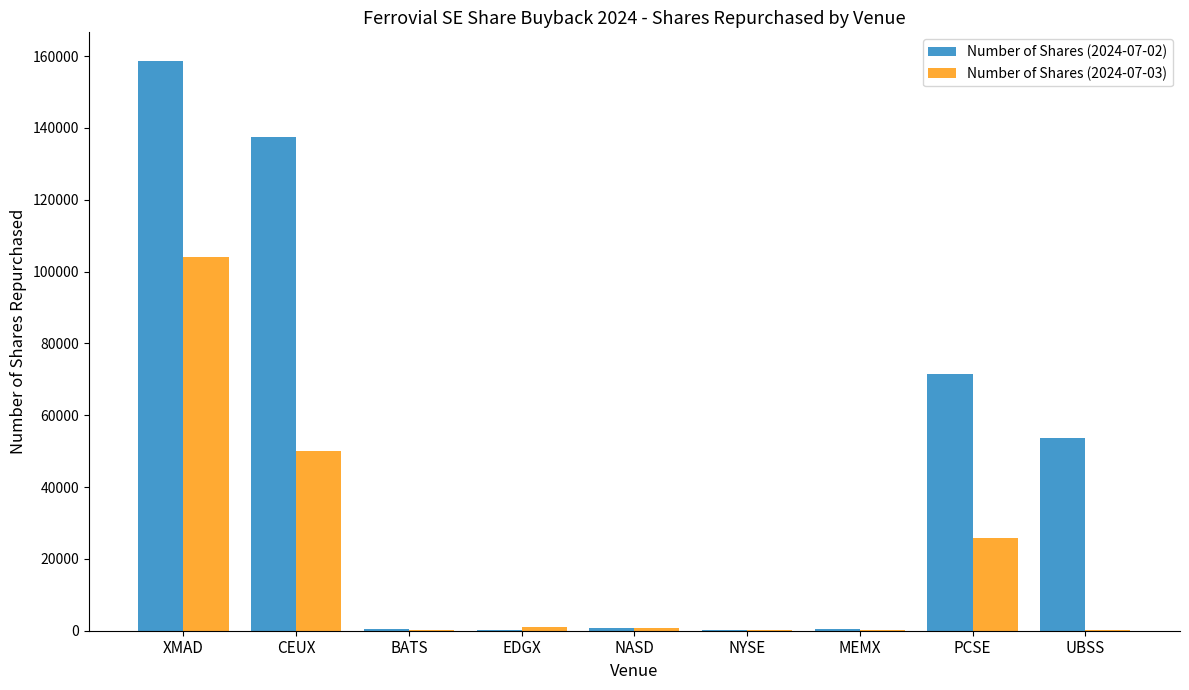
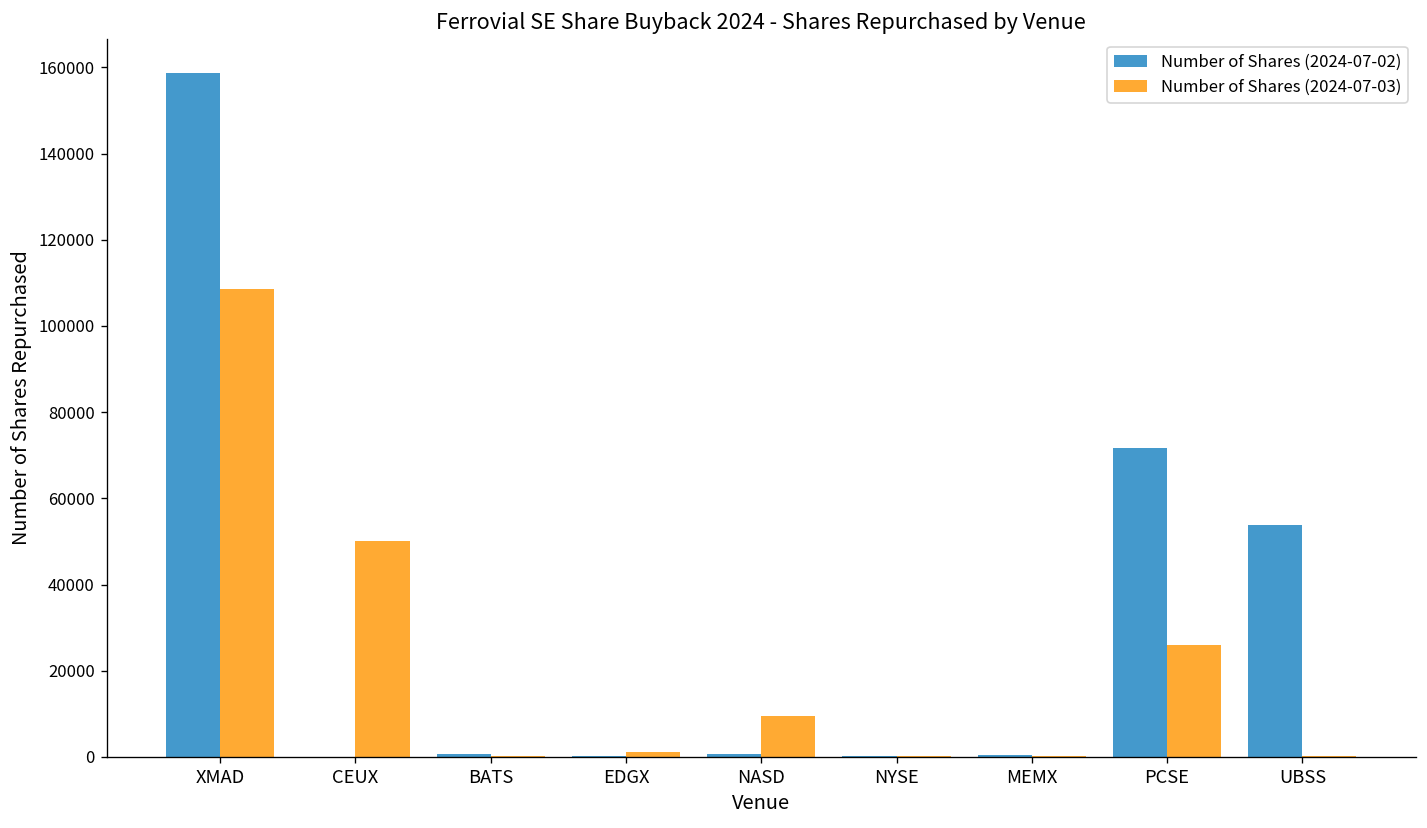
Number of Shares (2024-07-03), XMAD: 104000 -> 109000
Number of Shares (2024-07-02), CEUX: 137000 -> 0
Number of Shares (2024-07-03), NASD: 1000 -> 9000
